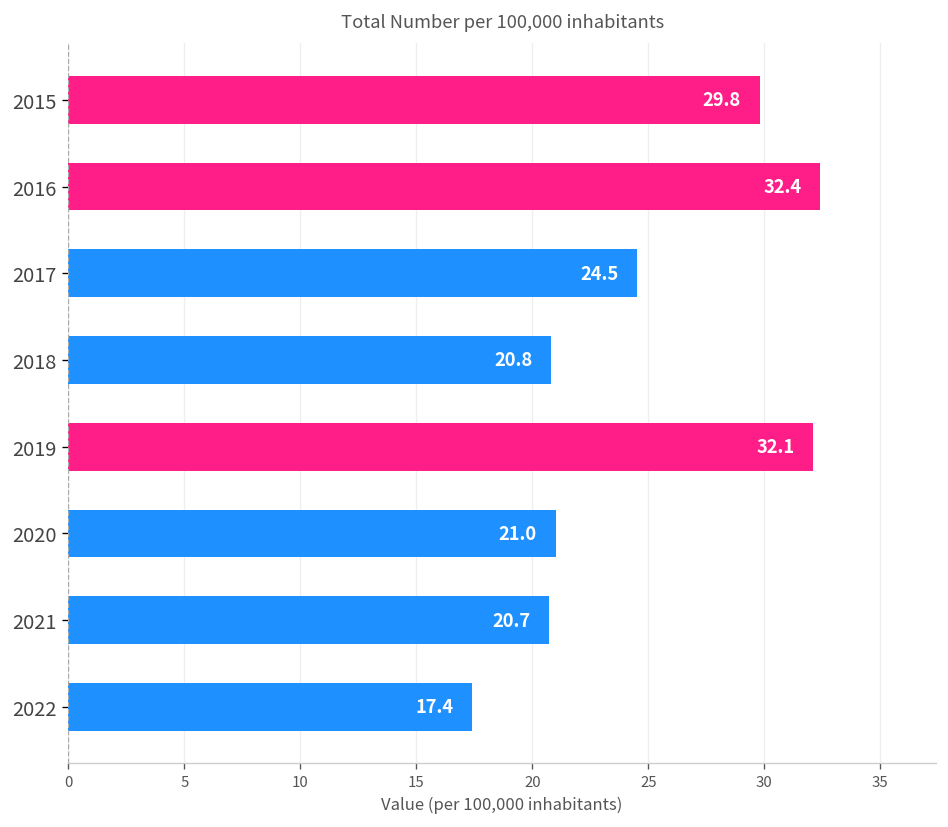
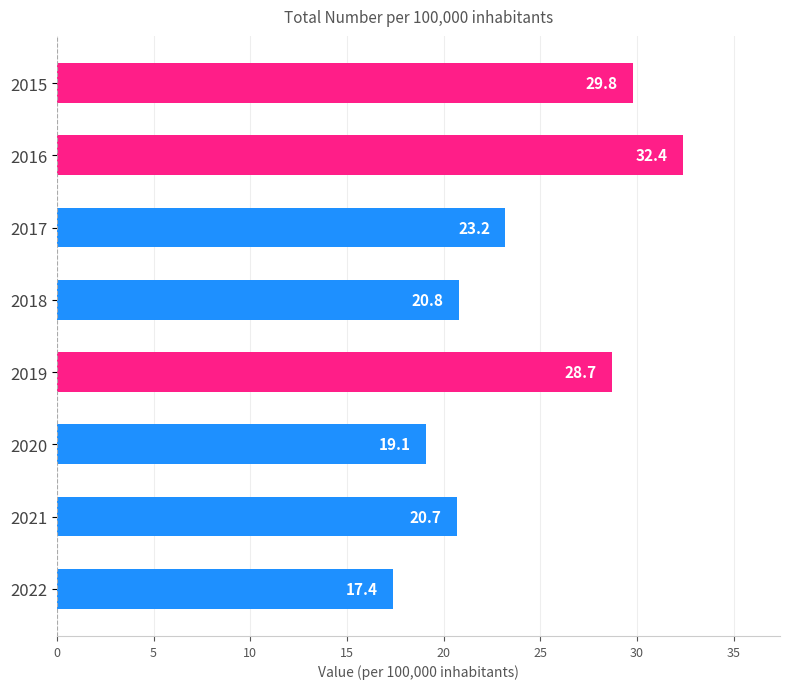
2017: 24.5 -> 23.2
2019: 32.1 -> 28.7
2020: 21.0 -> 19.1
